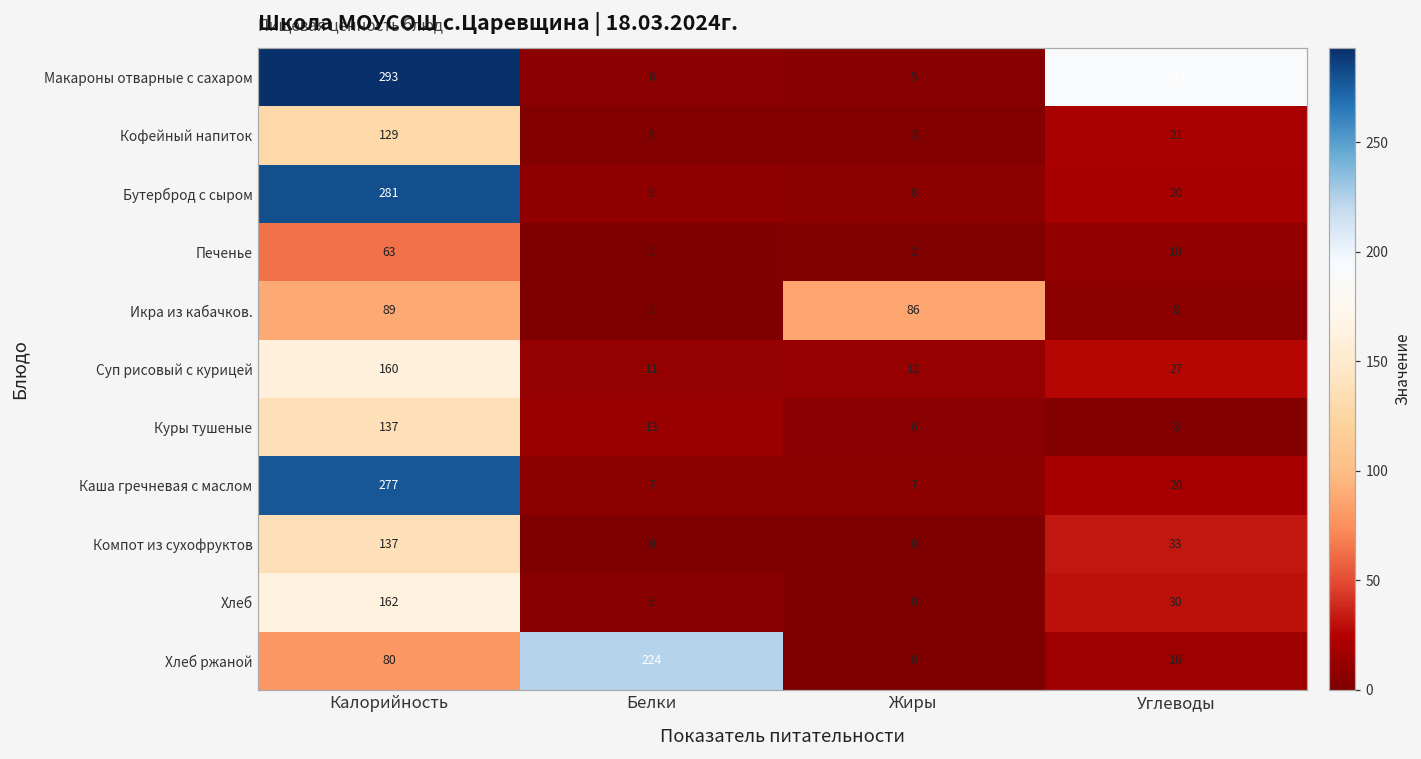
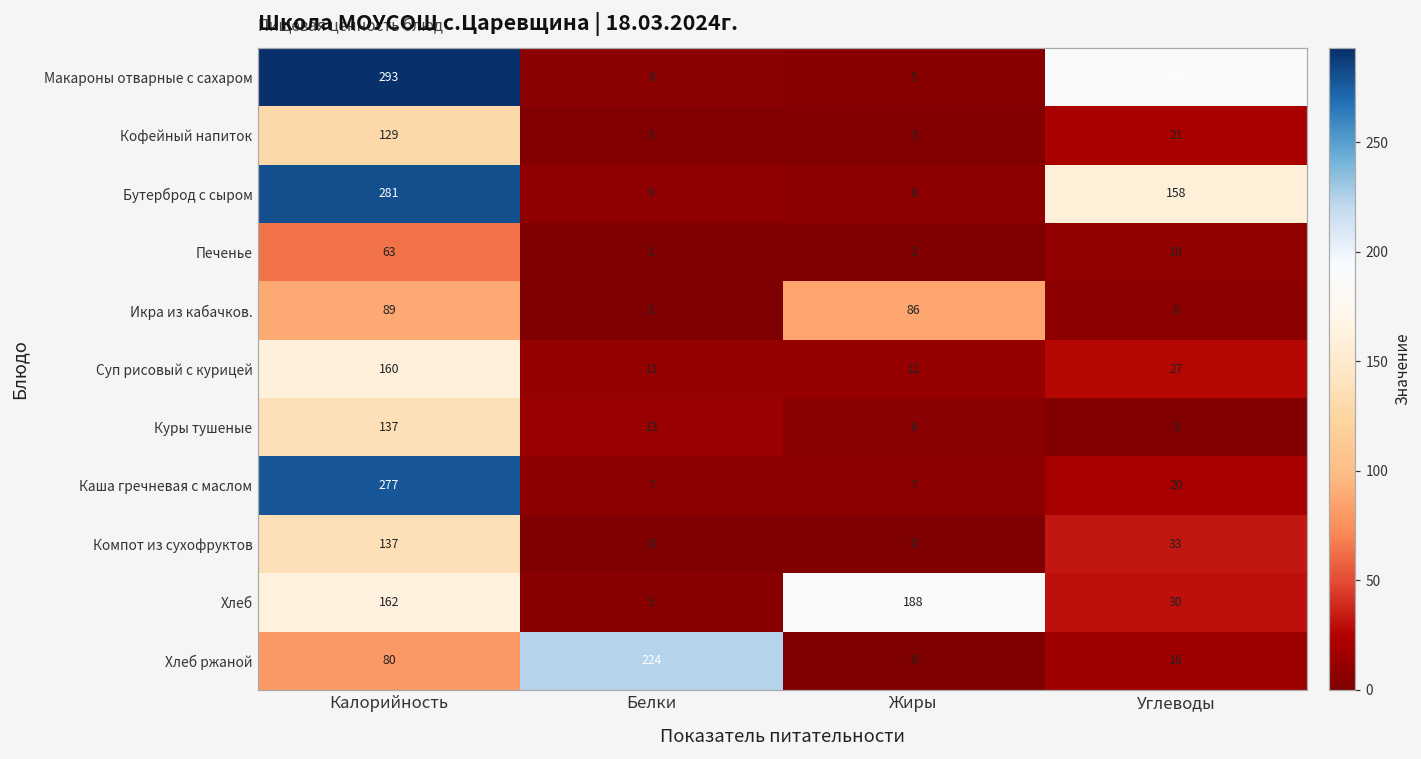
Бутерброд с сыром, Углеводы: 20 -> 158
Хлеб, Жиры: 0 -> 188
